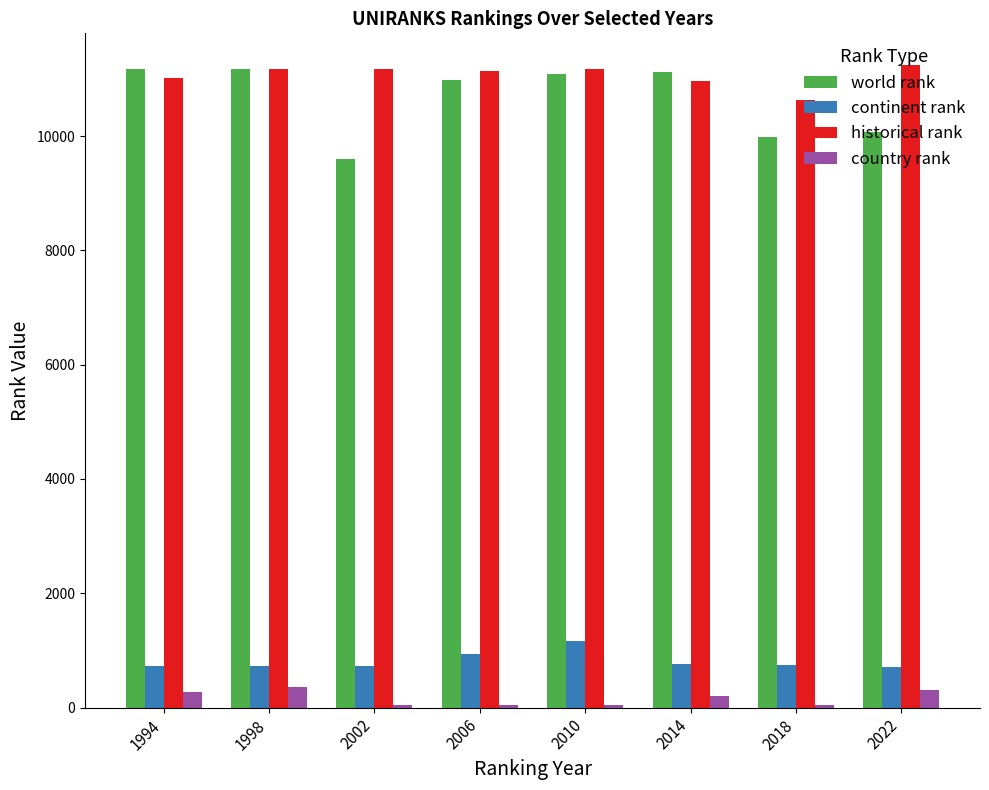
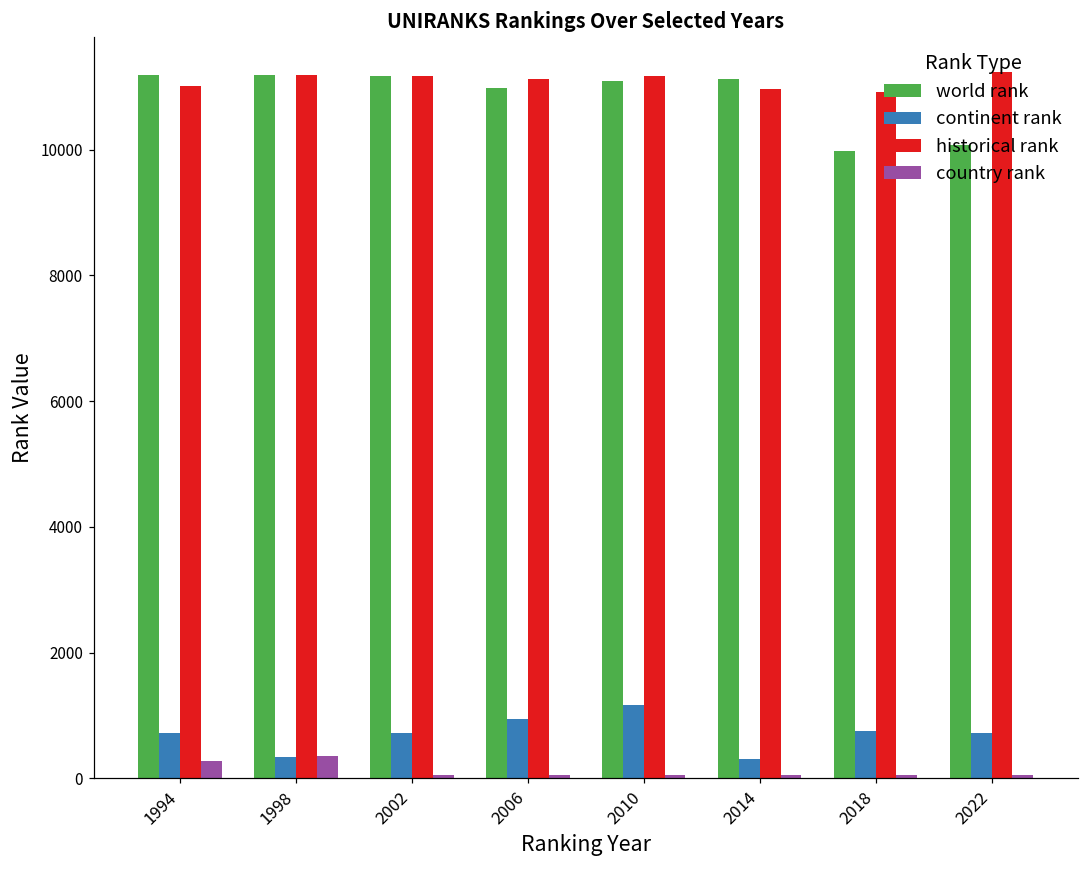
continent rank, 1998: 700 -> 300
world rank, 2002: 9600 -> 11200
continent rank, 2014: 800 -> 300
country rank, 2014: 200 -> 100
historical rank, 2018: 10600 -> 10900
country rank, 2022: 300 -> 0
